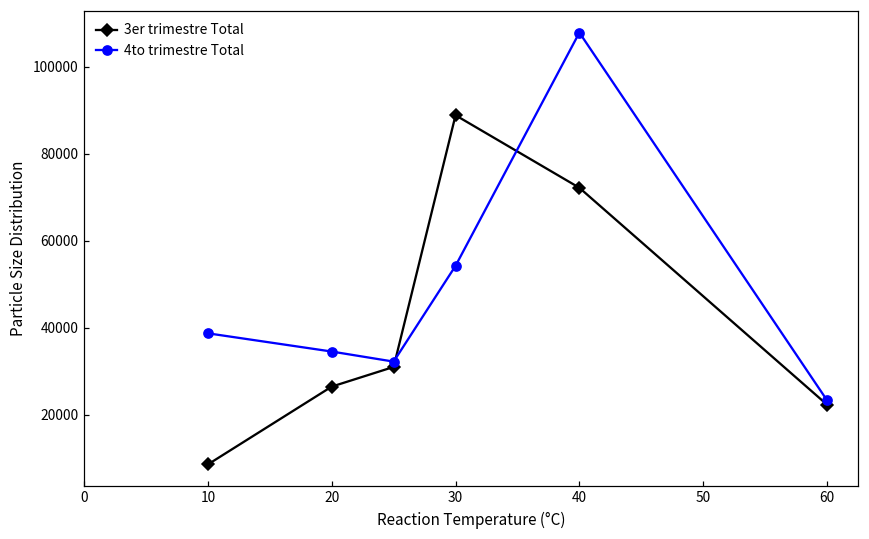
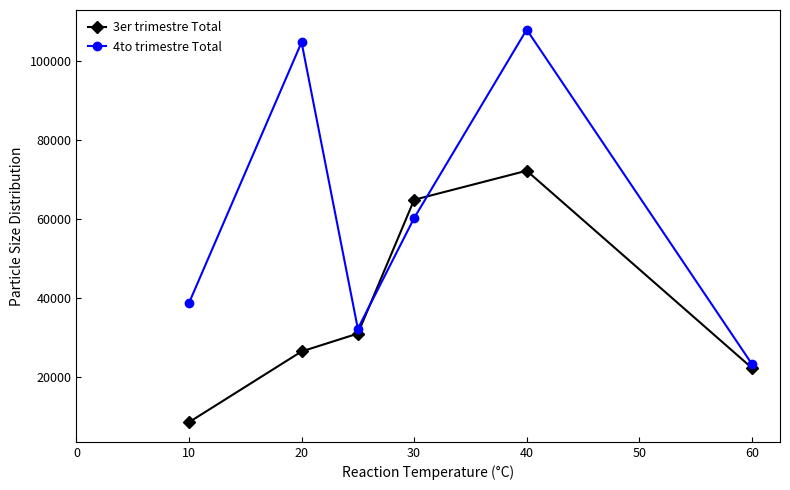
4to trimestre Total, 20: 35000 -> 105000
3er trimestre Total, 30: 89000 -> 65000
4to trimestre Total, 30: 54000 -> 60000
